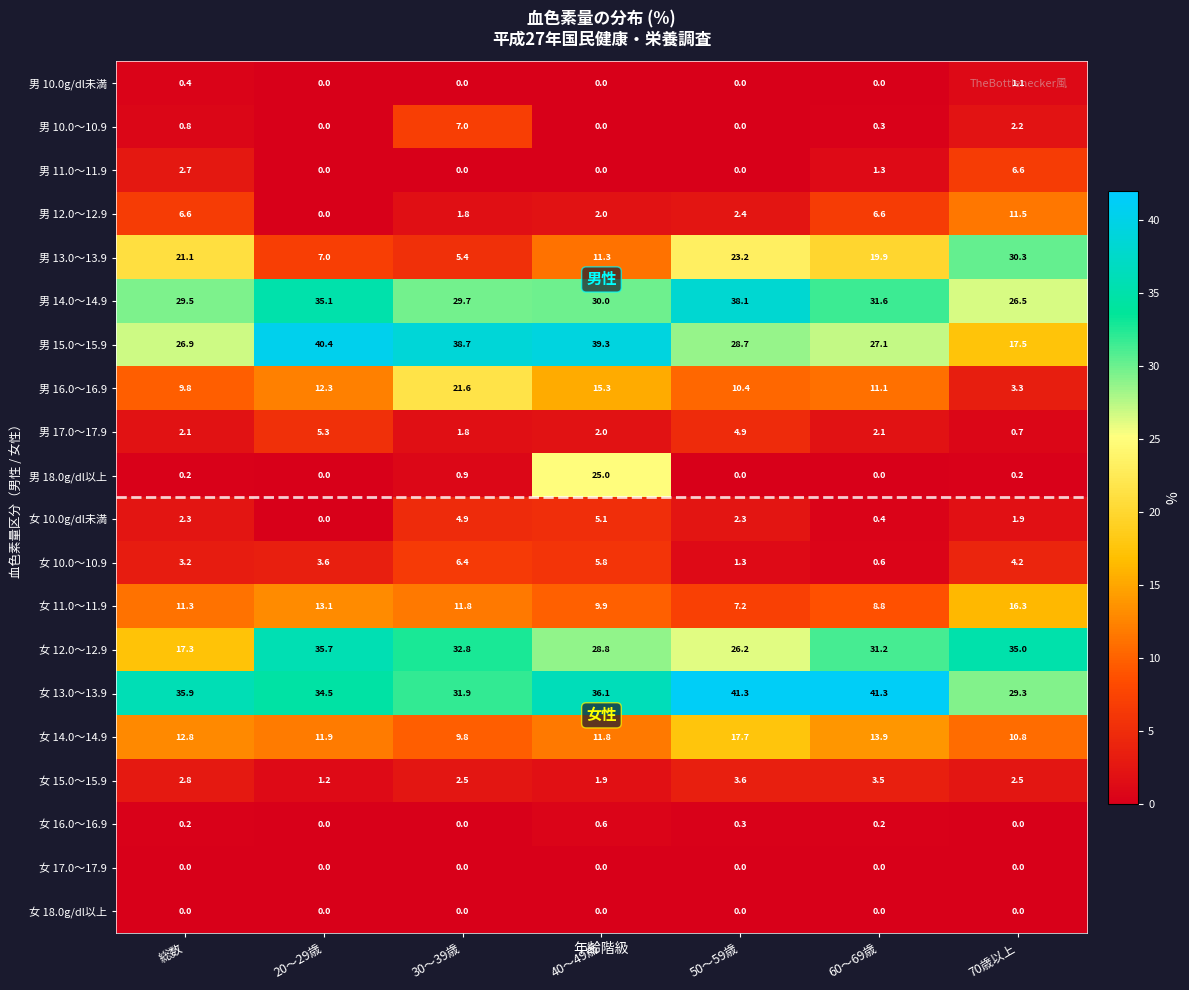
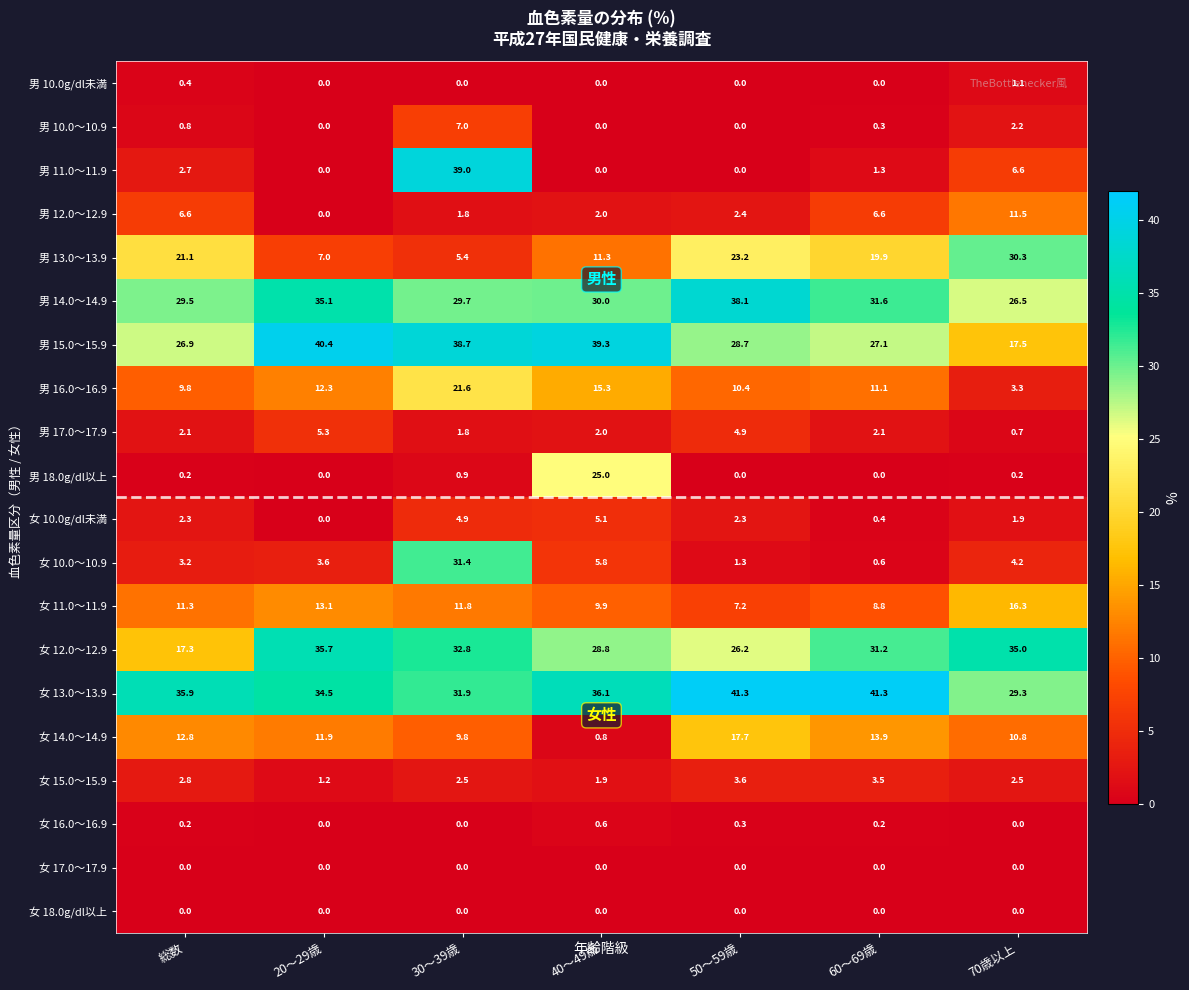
男 11.0～11.9, 30～39歳: 0.0 -> 39.0
女 10.0～10.9, 30～39歳: 6.4 -> 31.4
女 14.0～14.9, 40～49歳: 11.8 -> 0.8
